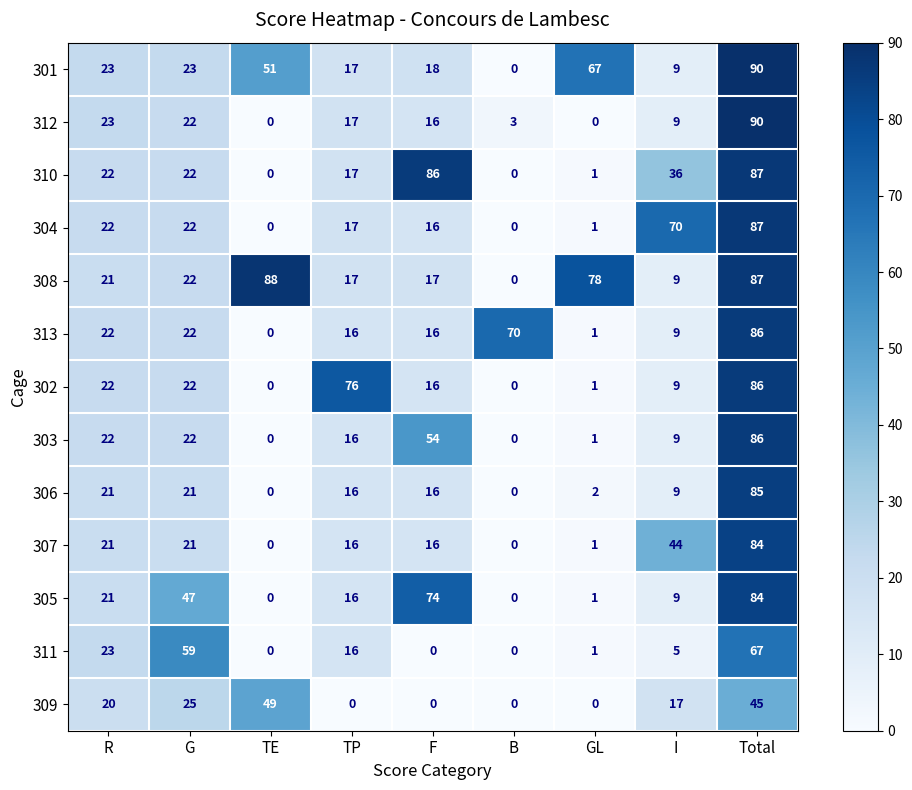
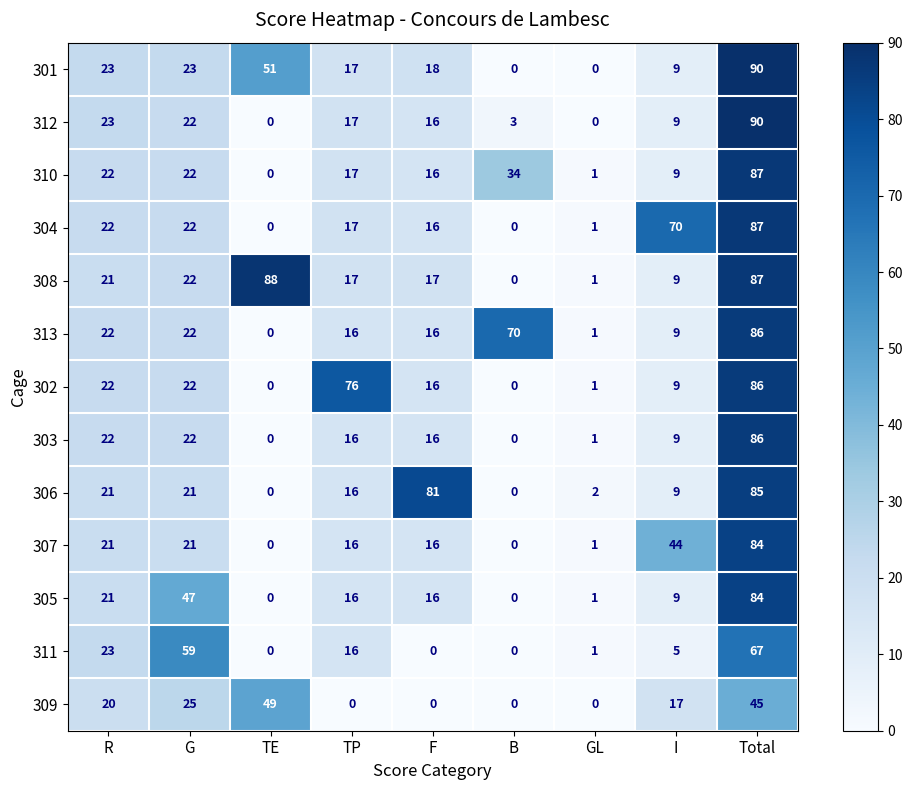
301, GL: 67 -> 0
310, F: 86 -> 16
310, B: 0 -> 34
310, I: 36 -> 9
308, GL: 78 -> 1
303, F: 54 -> 16
306, F: 16 -> 81
305, F: 74 -> 16
